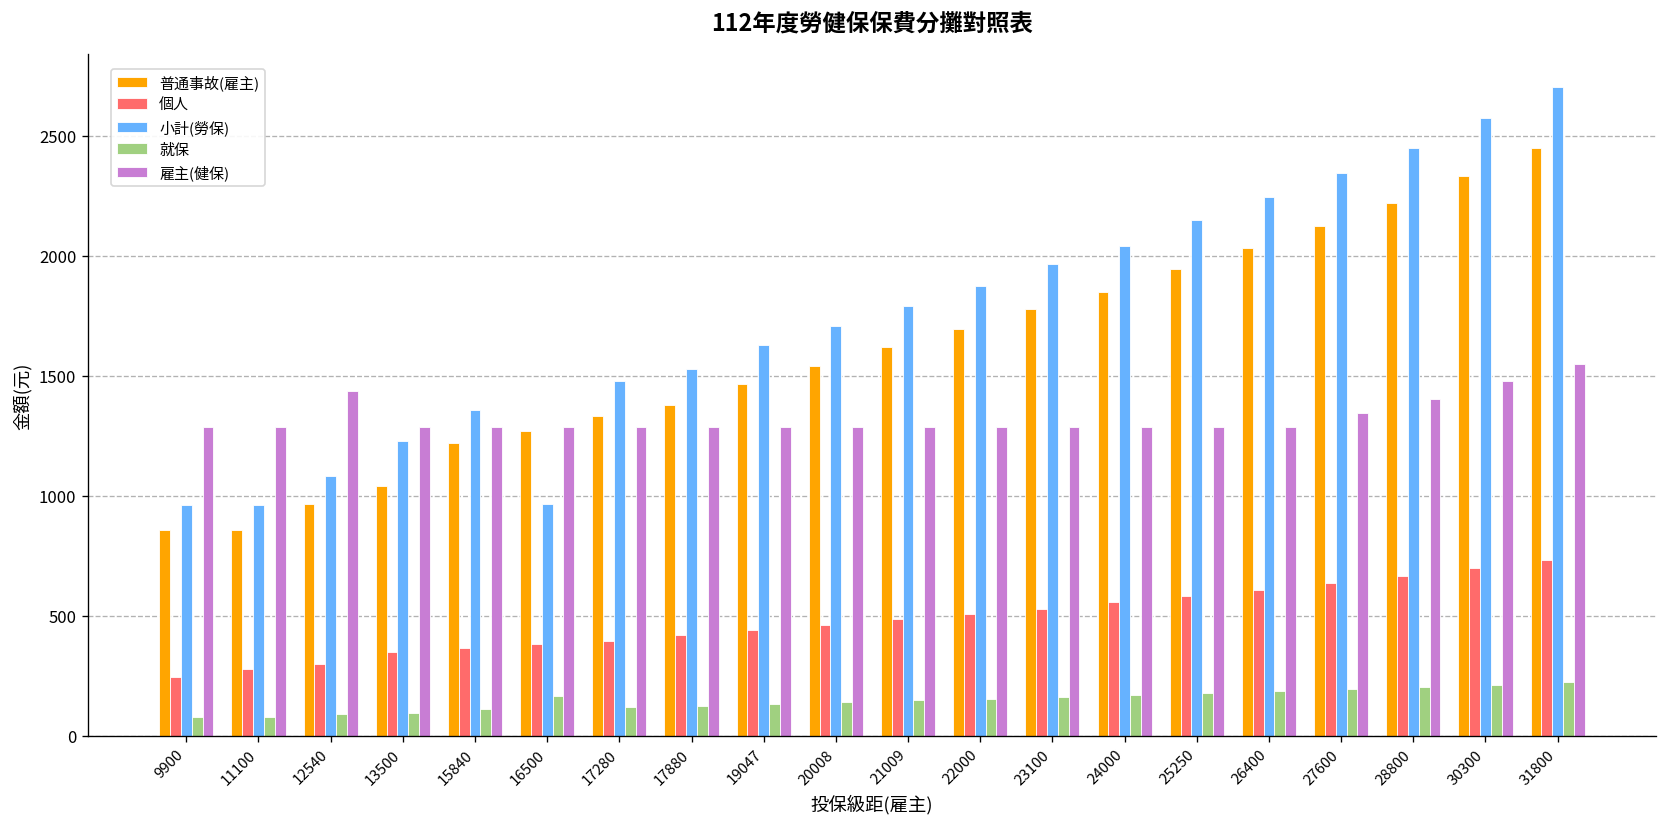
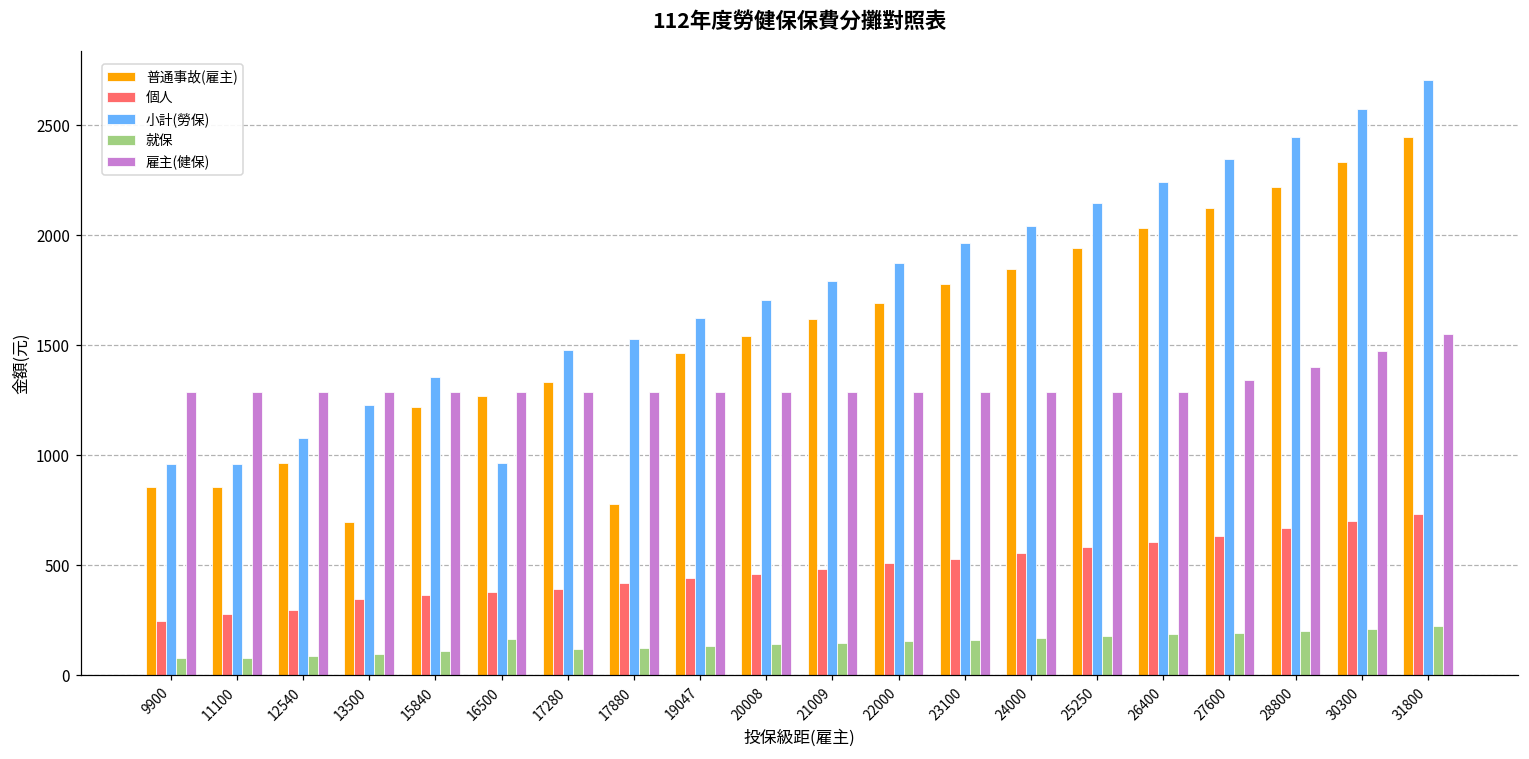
雇主(健保), 12540: 1440 -> 1290
普通事故(雇主), 13500: 1040 -> 700
普通事故(雇主), 17880: 1380 -> 780
